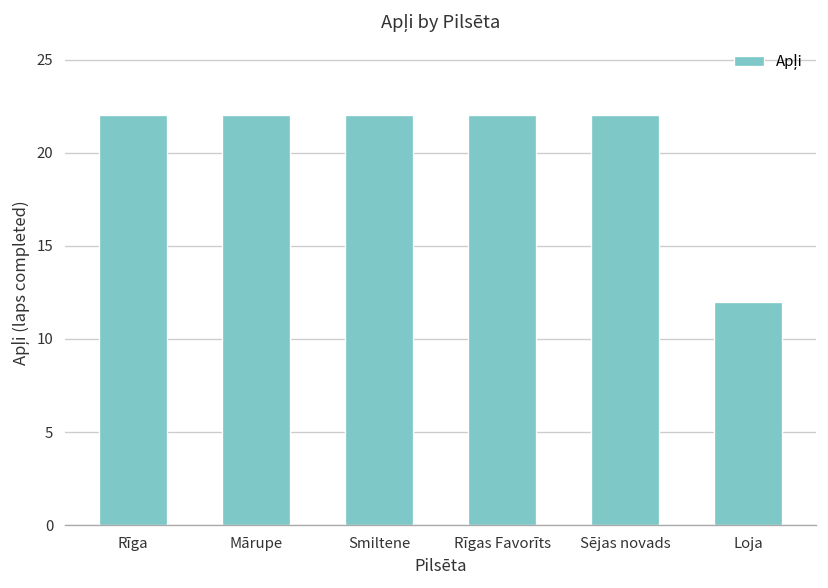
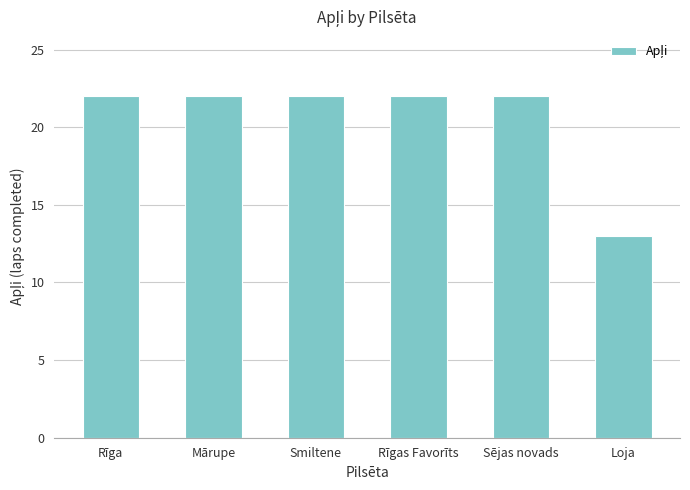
Loja: 12 -> 13
